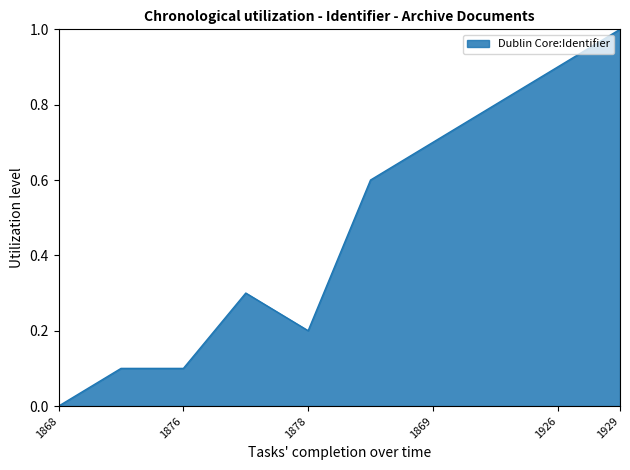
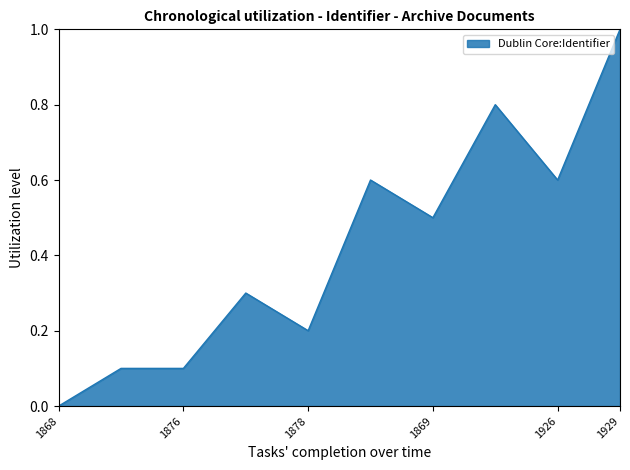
1869: 0.70 -> 0.50
1926: 0.90 -> 0.60
